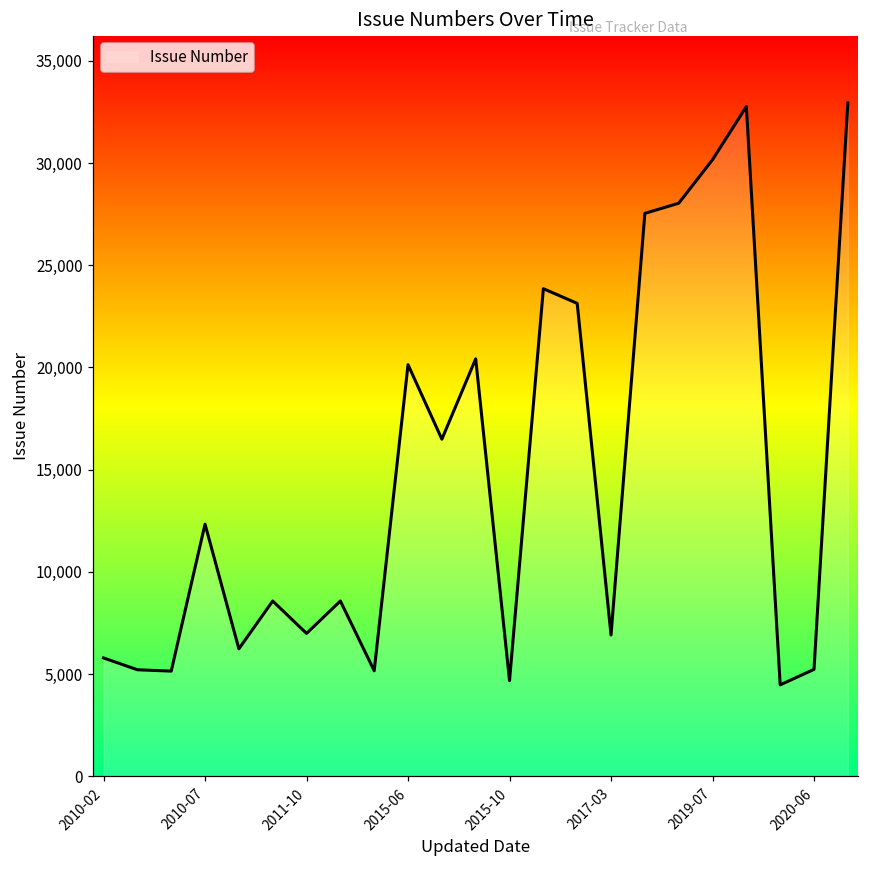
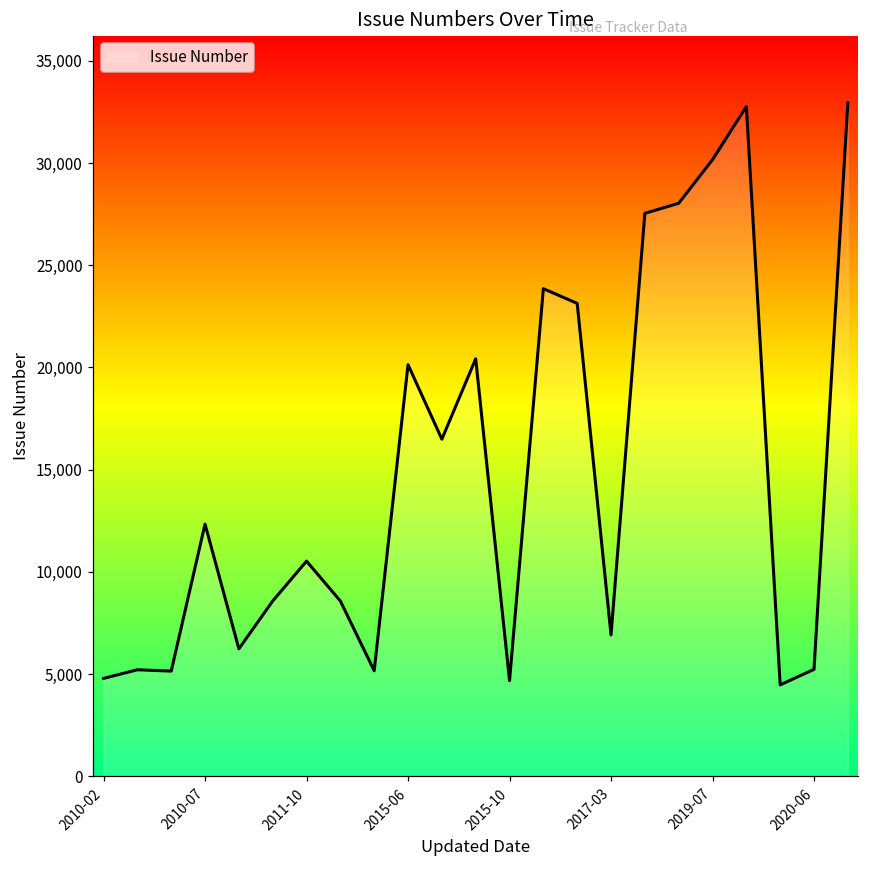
2010-02: 5,800 -> 4,800
2011-10: 7,000 -> 10,500
